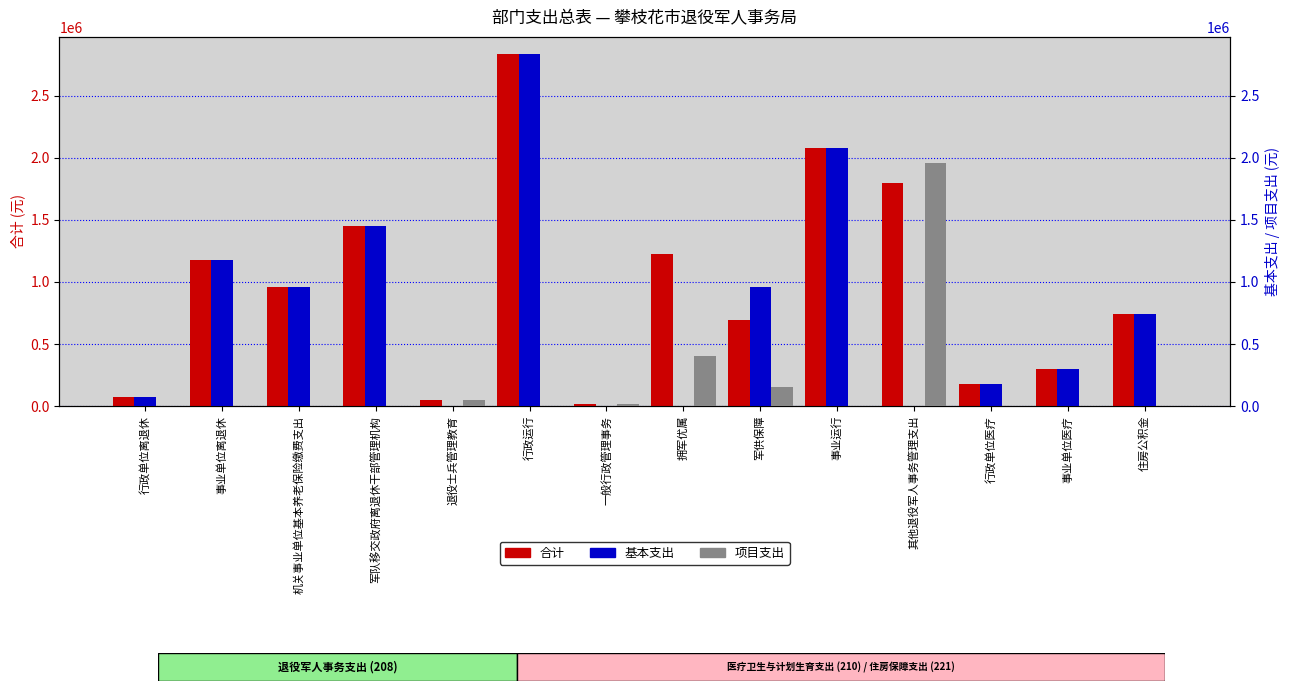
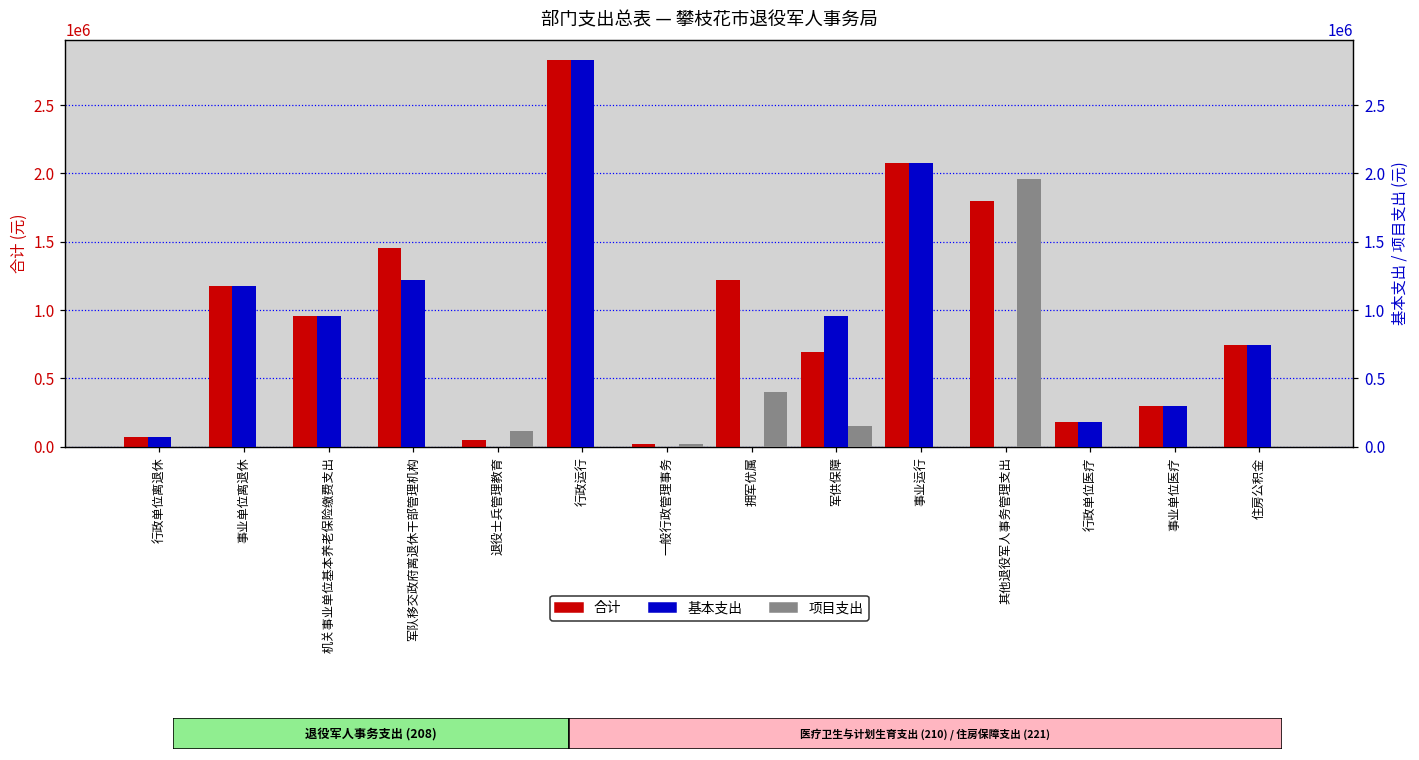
基本支出, 军队移交政府离退休干部管理机构: 1450000 -> 1220000
项目支出, 退役士兵管理教育: 50000 -> 120000
